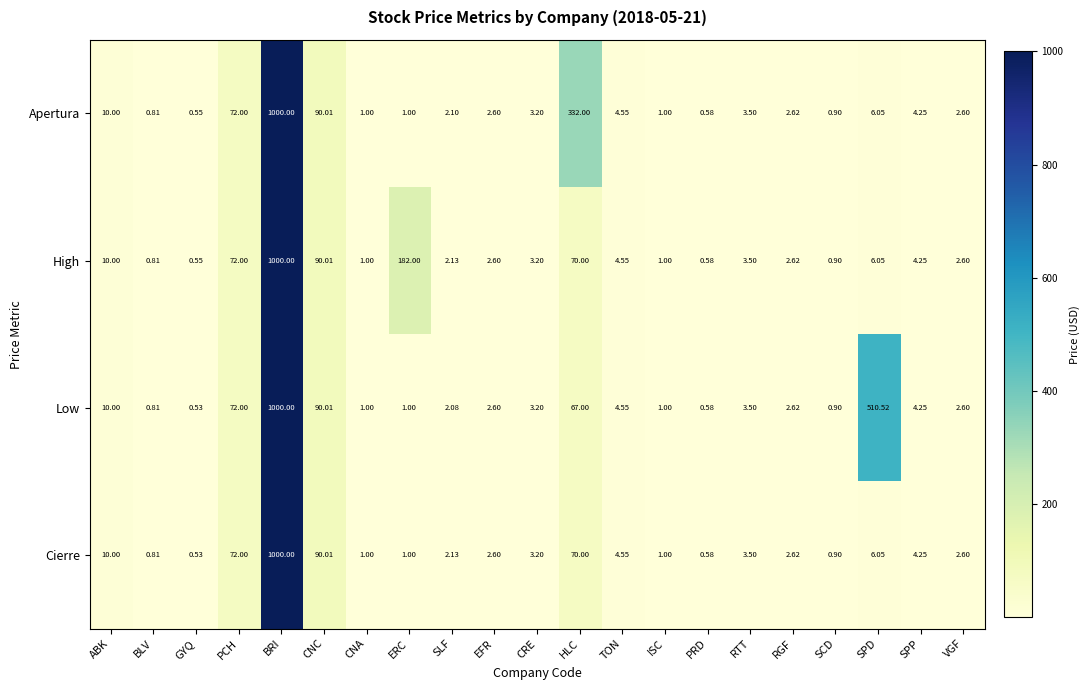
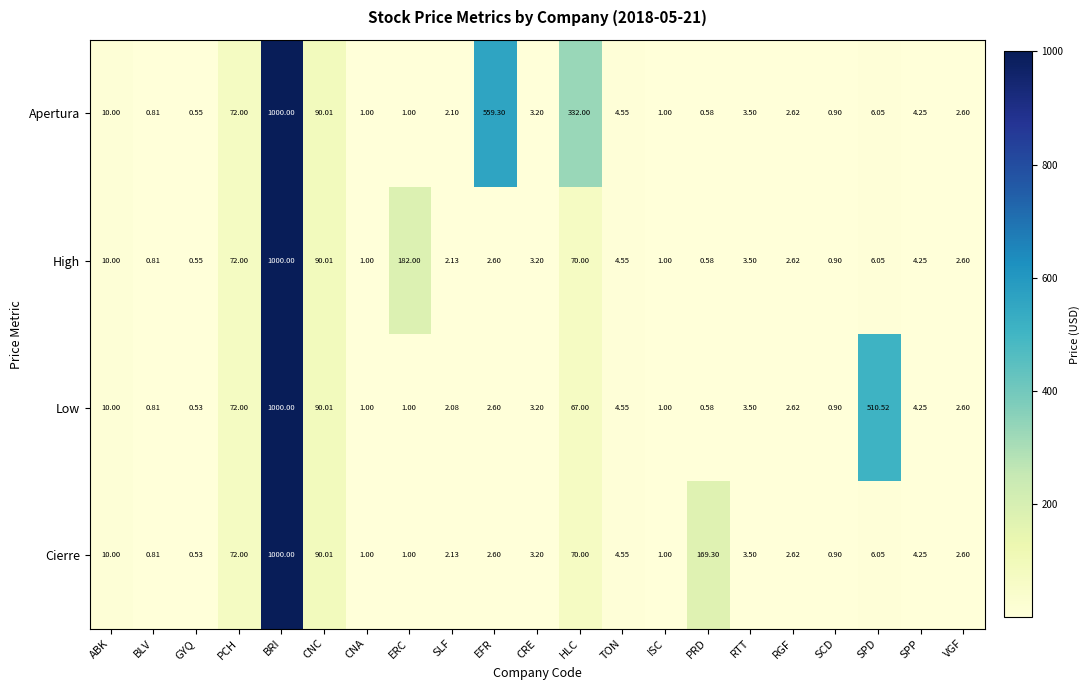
Apertura, EFR: 2.60 -> 559.30
Cierre, PRD: 0.58 -> 169.30
